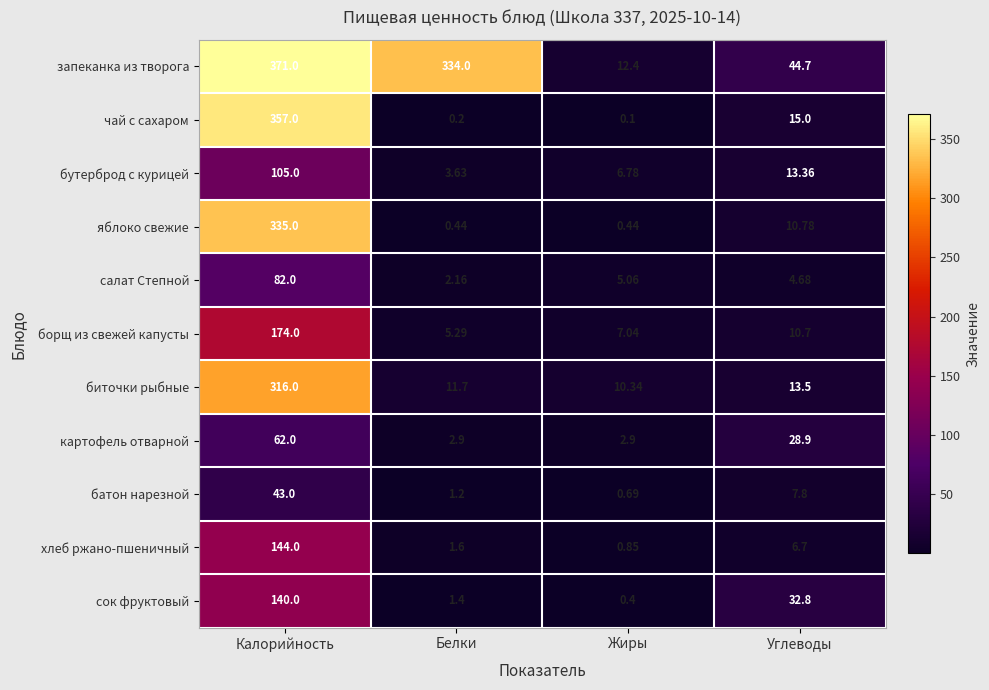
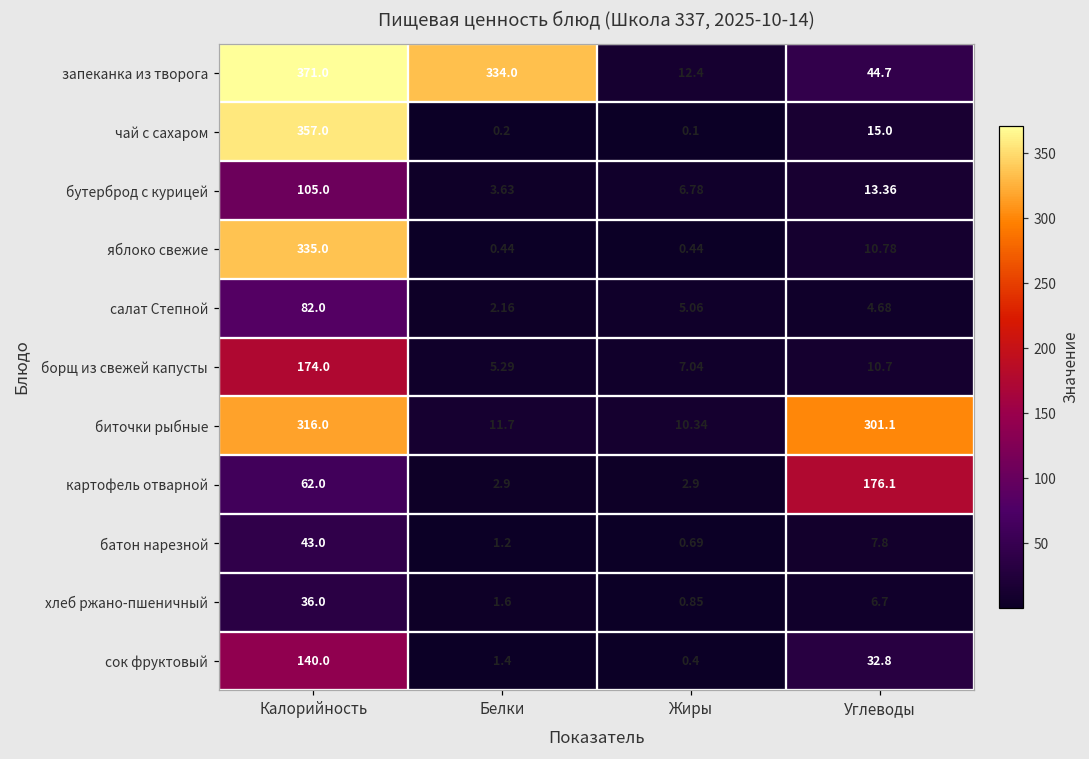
биточки рыбные, Углеводы: 13.5 -> 301.1
картофель отварной, Углеводы: 28.9 -> 176.1
хлеб ржано-пшеничный, Калорийность: 144.0 -> 36.0
